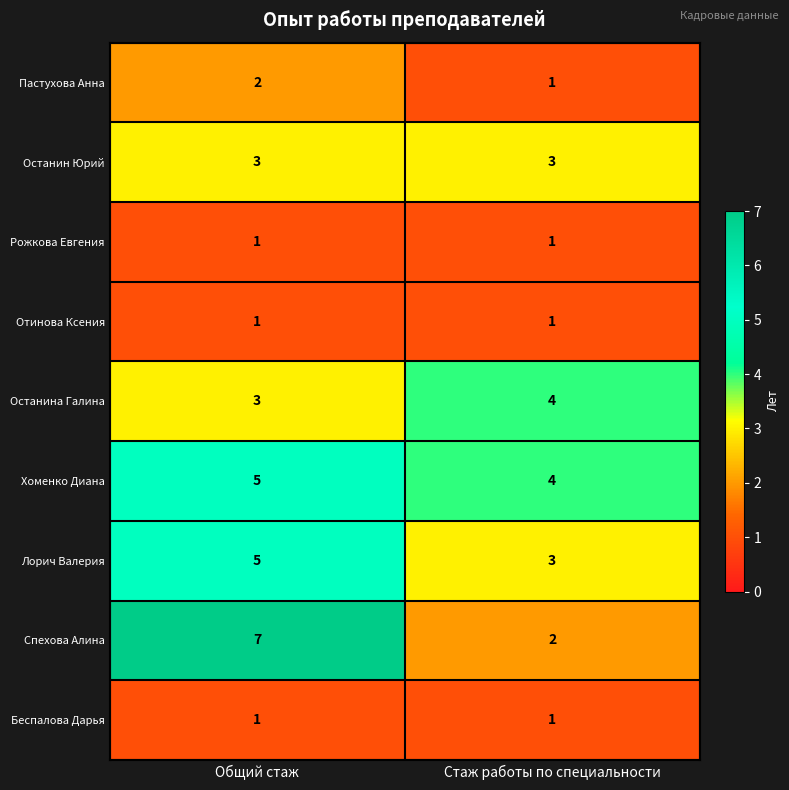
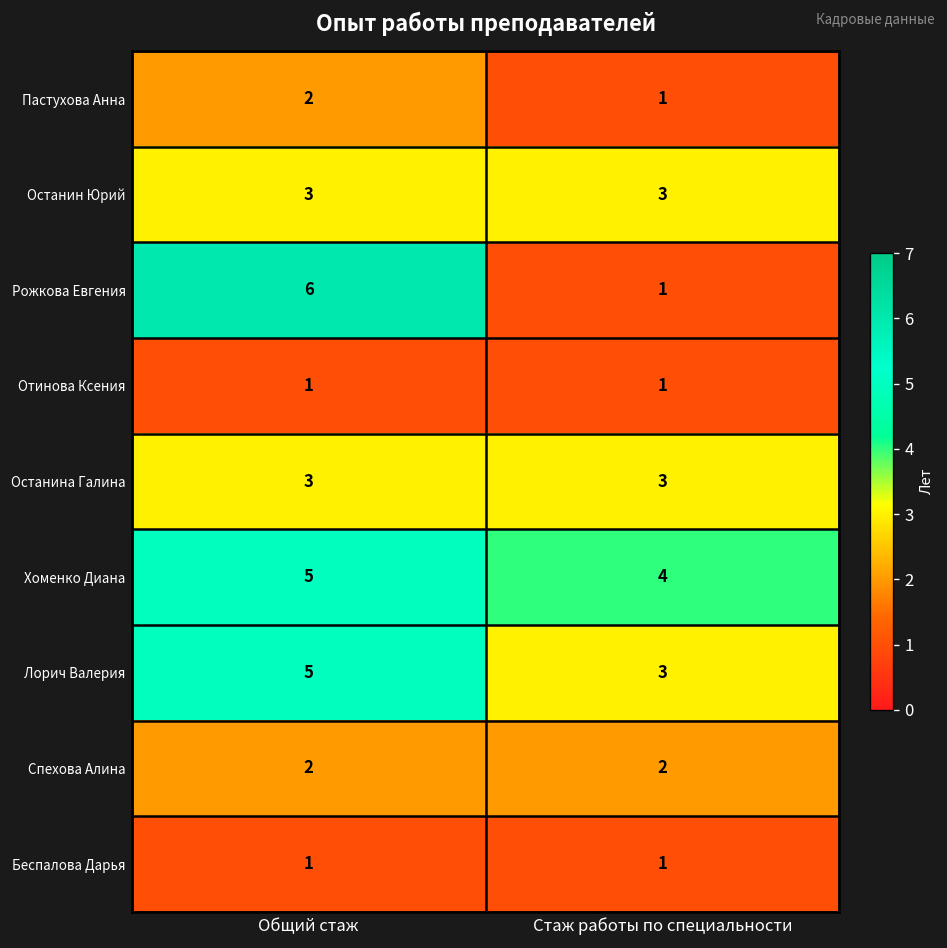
Рожкова Евгения, Общий стаж: 1 -> 6
Останина Галина, Стаж работы по специальности: 4 -> 3
Спехова Алина, Общий стаж: 7 -> 2
